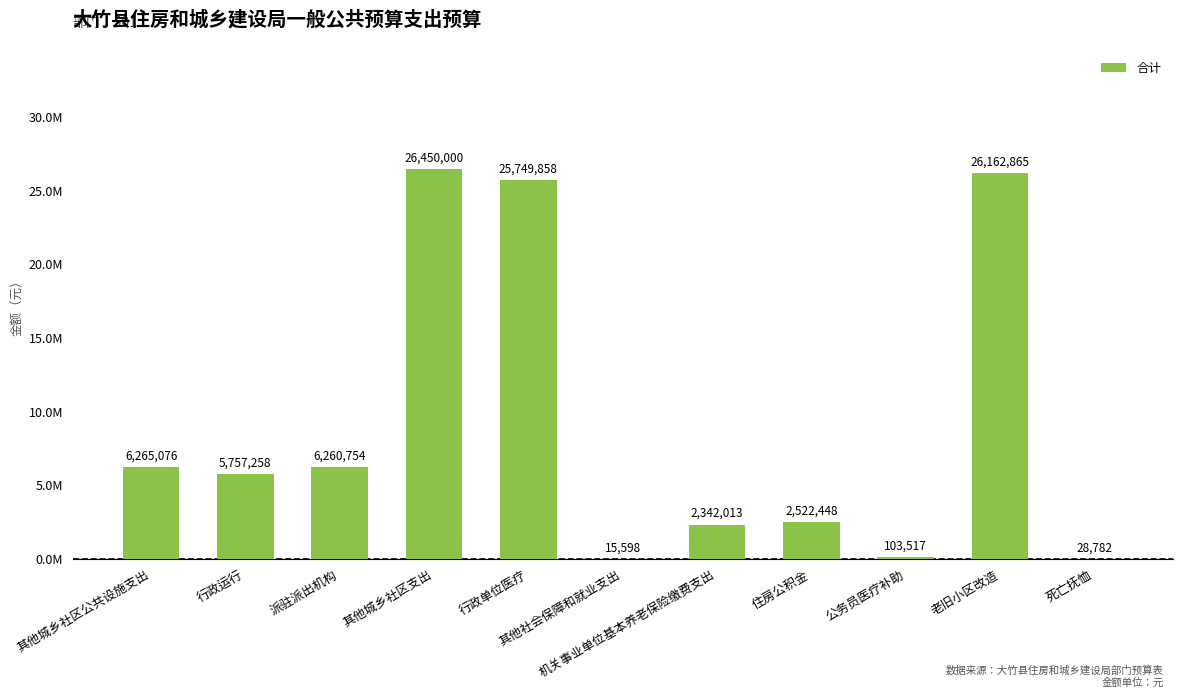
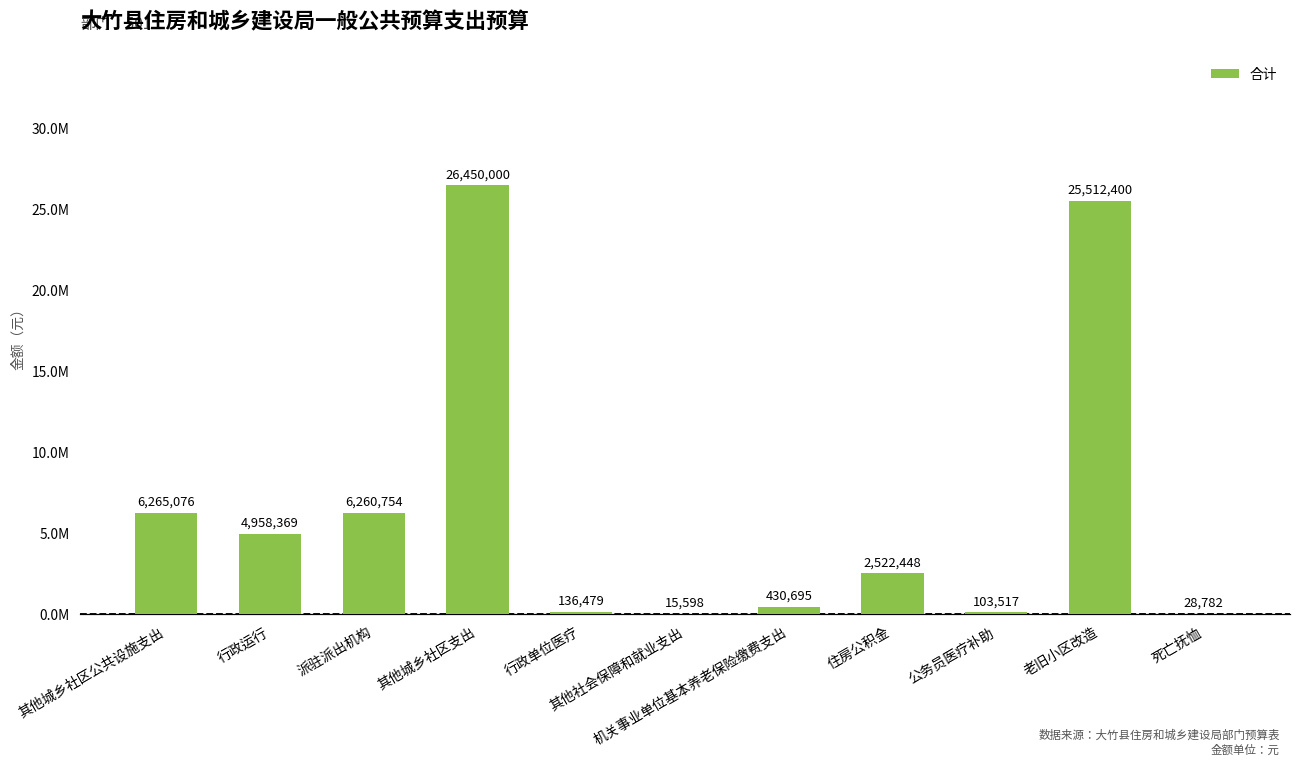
行政运行: 5,757,258 -> 4,958,369
行政单位医疗: 25,749,858 -> 136,479
机关事业单位基本养老保险缴费支出: 2,342,013 -> 430,695
老旧小区改造: 26,162,865 -> 25,512,400
